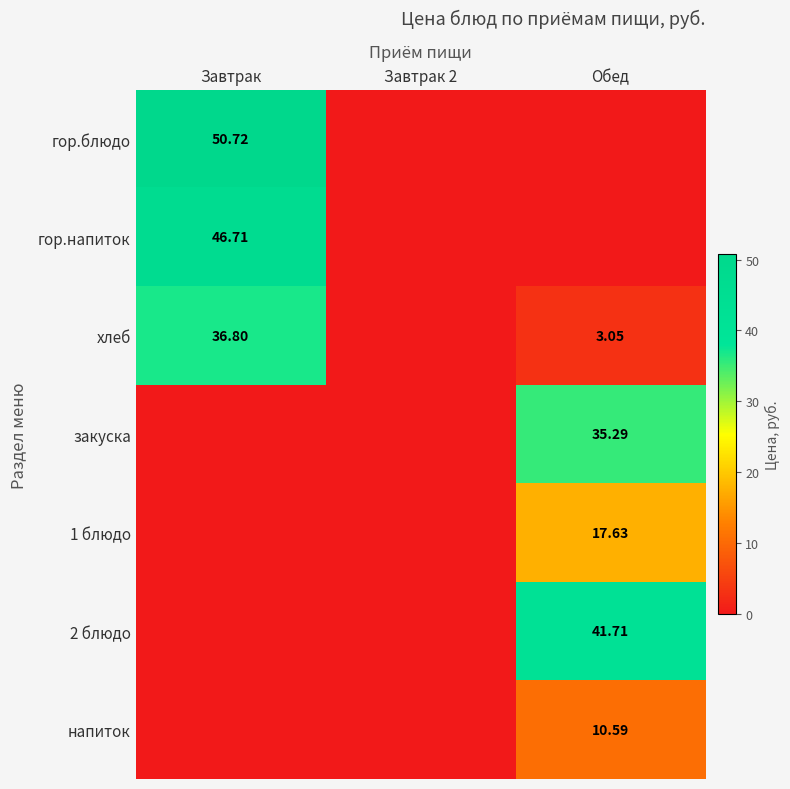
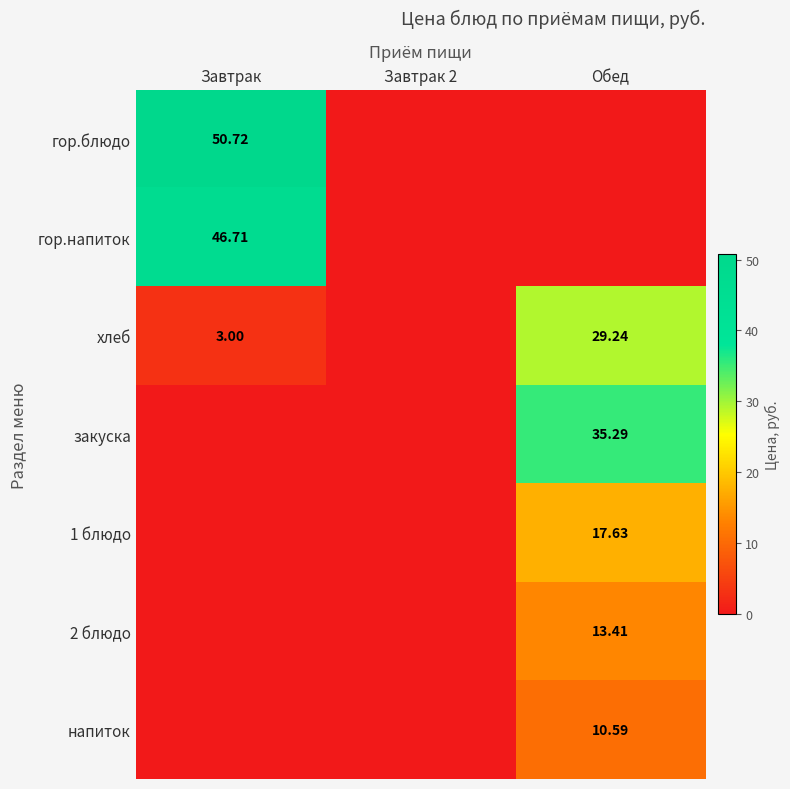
хлеб, Завтрак: 36.80 -> 3.00
хлеб, Обед: 3.05 -> 29.24
2 блюдо, Обед: 41.71 -> 13.41
